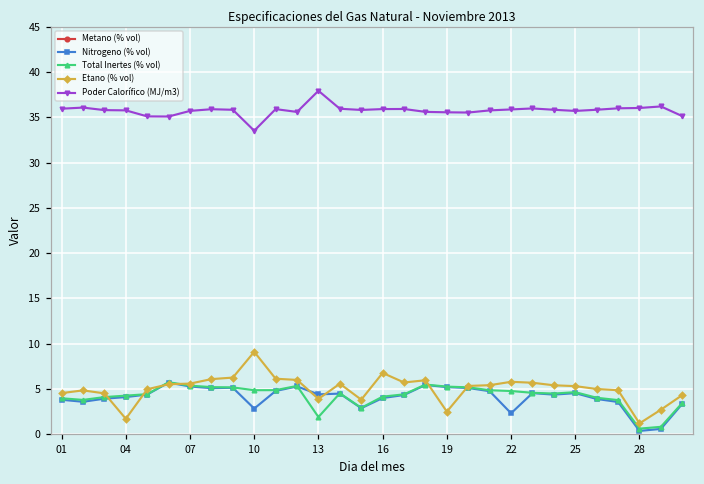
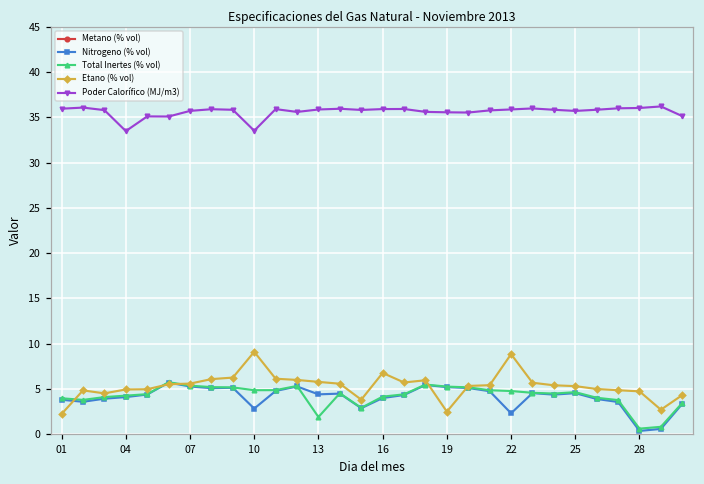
Etano (% vol), 01: 5 -> 2
Etano (% vol), 04: 2 -> 5
Poder Calorífico (MJ/m3), 04: 36 -> 33
Etano (% vol), 13: 4 -> 6
Poder Calorífico (MJ/m3), 13: 38 -> 36
Etano (% vol), 22: 6 -> 9
Etano (% vol), 28: 1 -> 5
